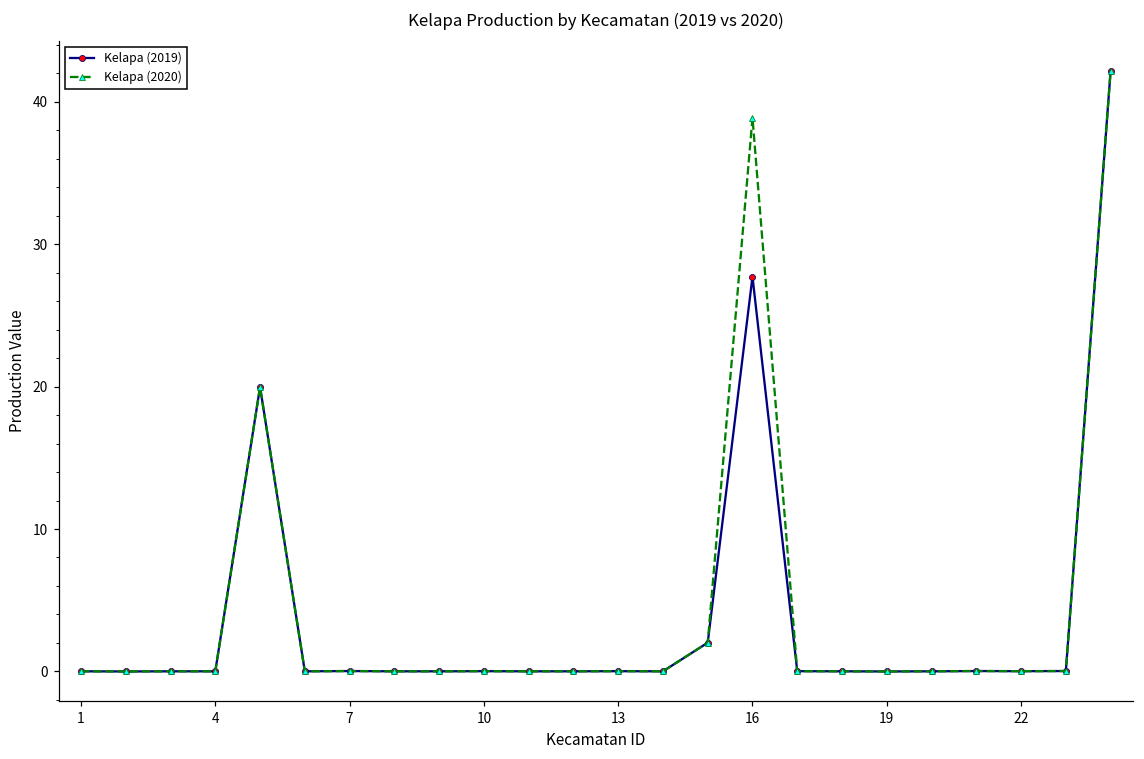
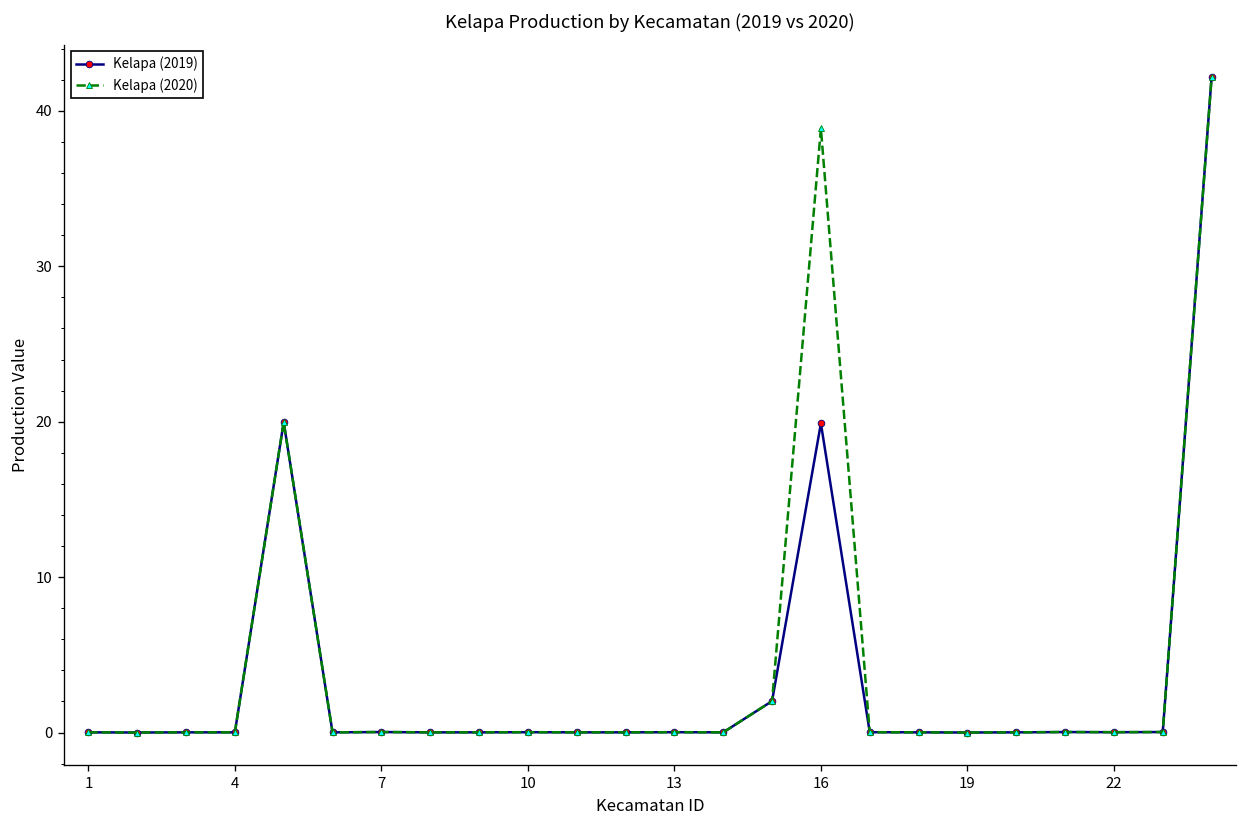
Kelapa (2019), 16: 27.7 -> 19.9
